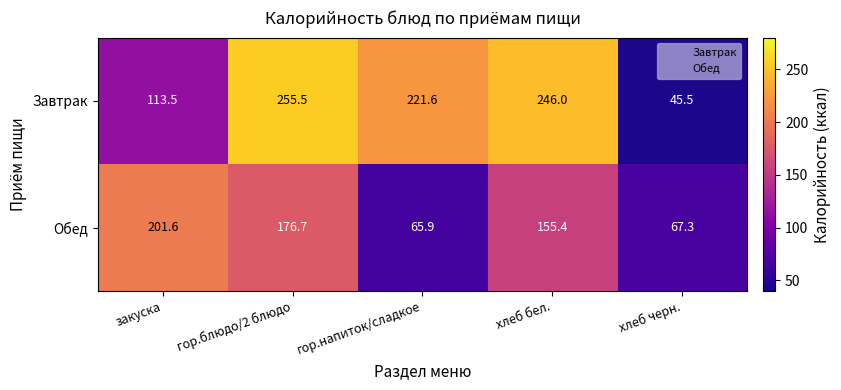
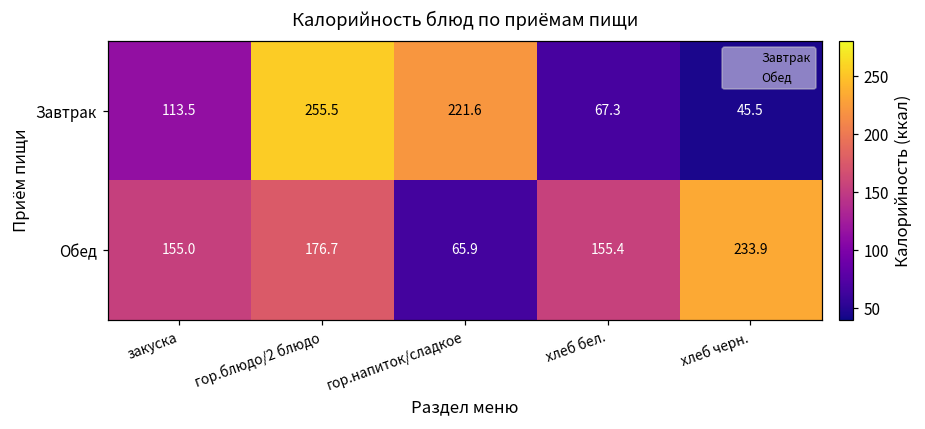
Завтрак, хлеб бел.: 246.0 -> 67.3
Обед, закуска: 201.6 -> 155.0
Обед, хлеб черн.: 67.3 -> 233.9
